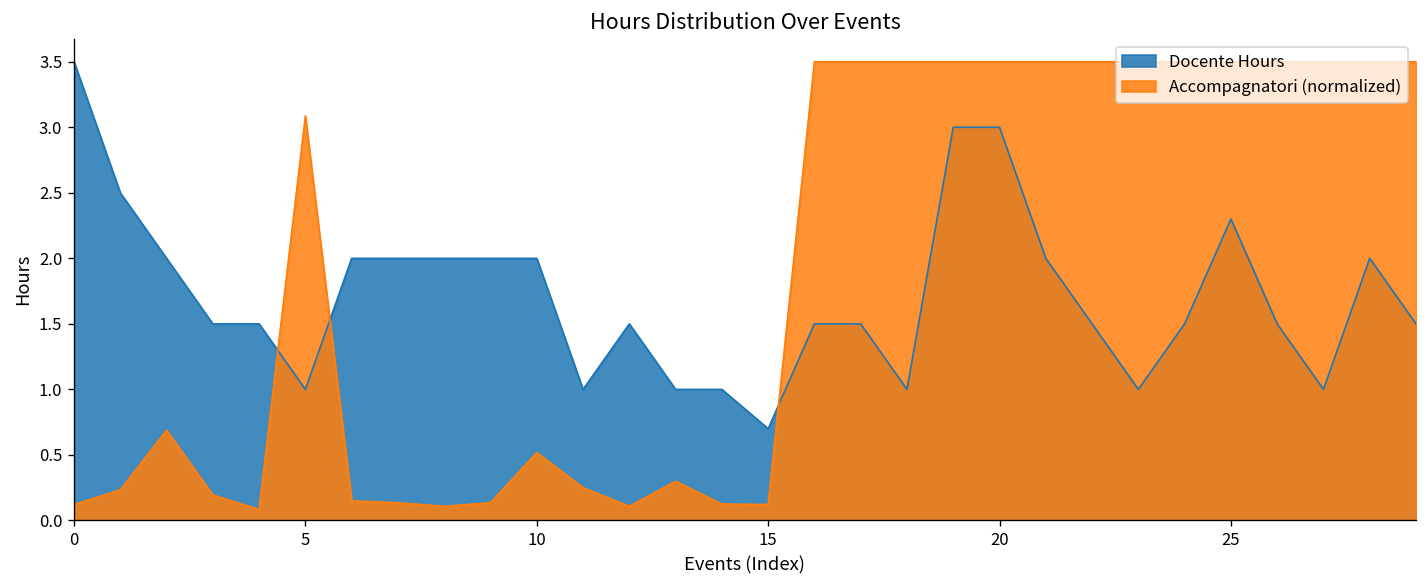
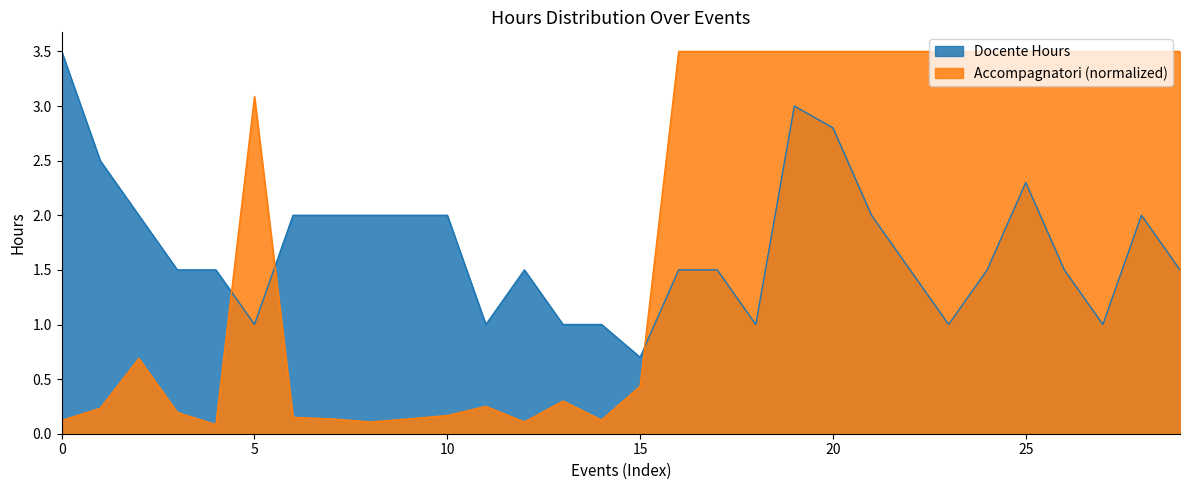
Accompagnatori (normalized), 10: 0.52 -> 0.17
Accompagnatori (normalized), 15: 0.12 -> 0.43
Docente Hours, 20: 3.0 -> 2.8
